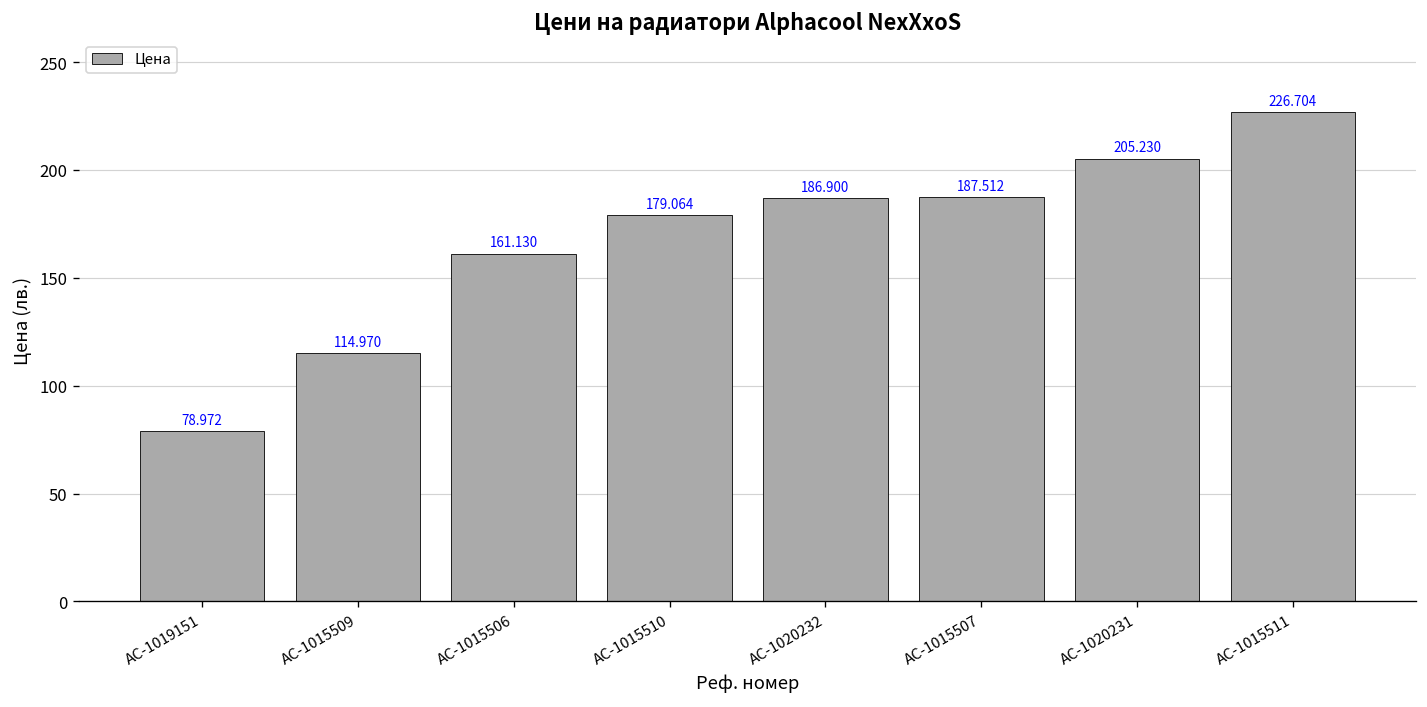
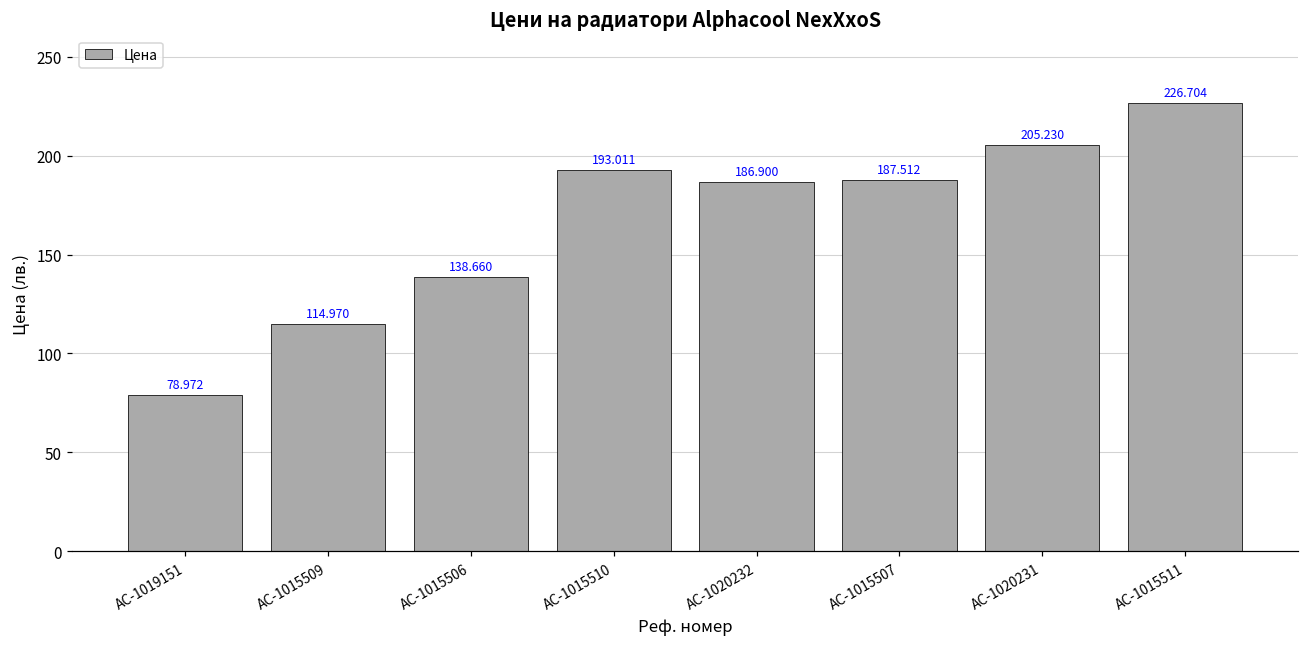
AC-1015506: 161.130 -> 138.660
AC-1015510: 179.064 -> 193.011
